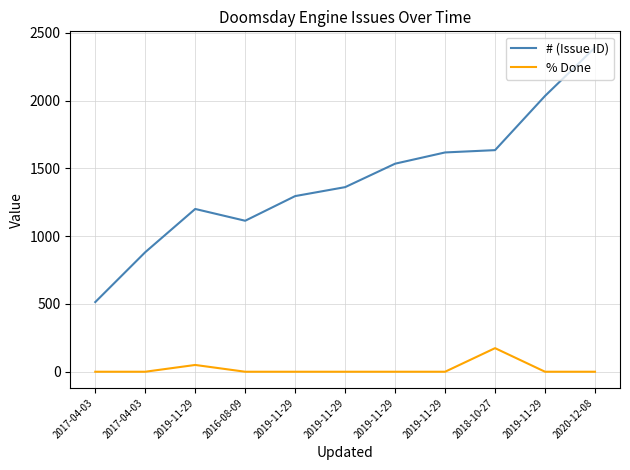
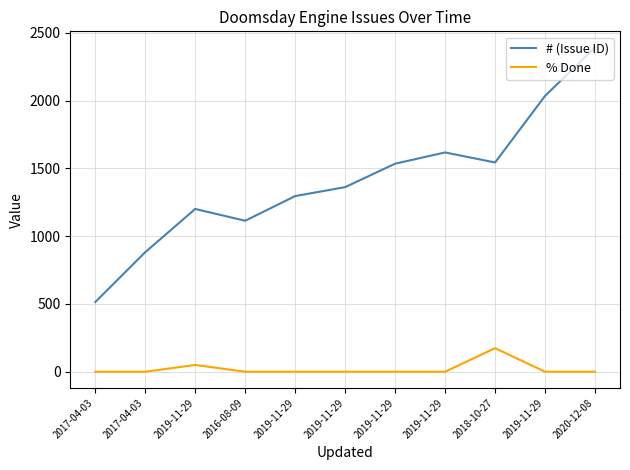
# (Issue ID), 2018-10-27: 1640 -> 1540
